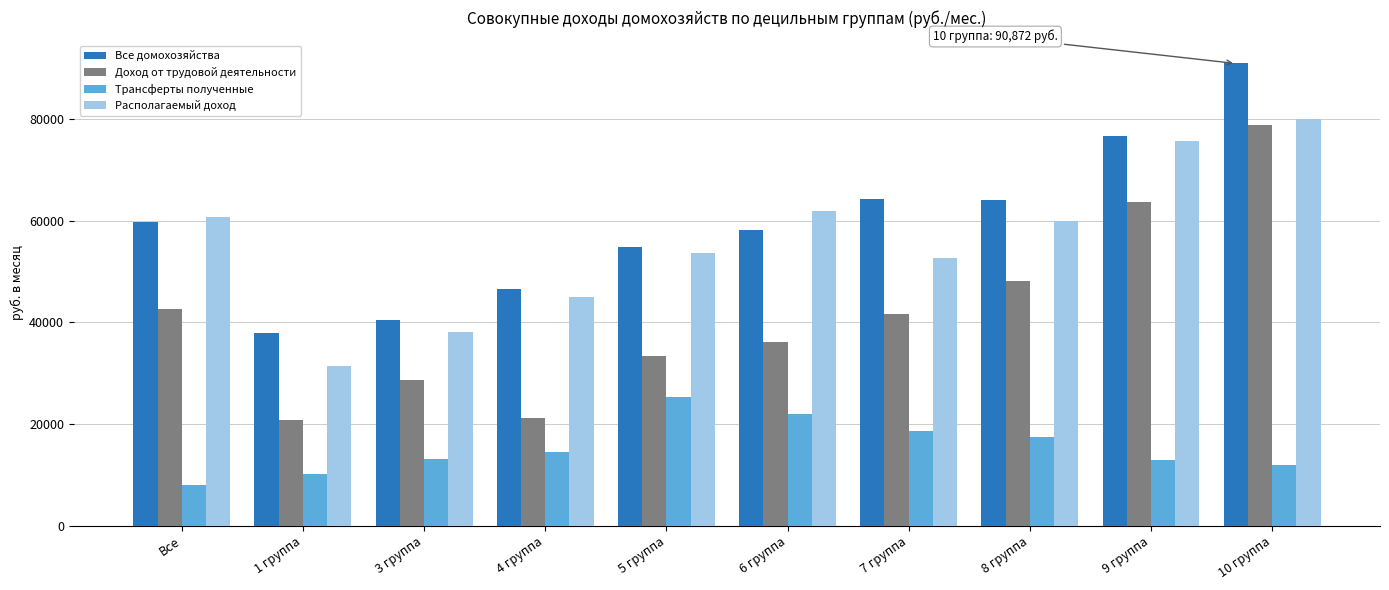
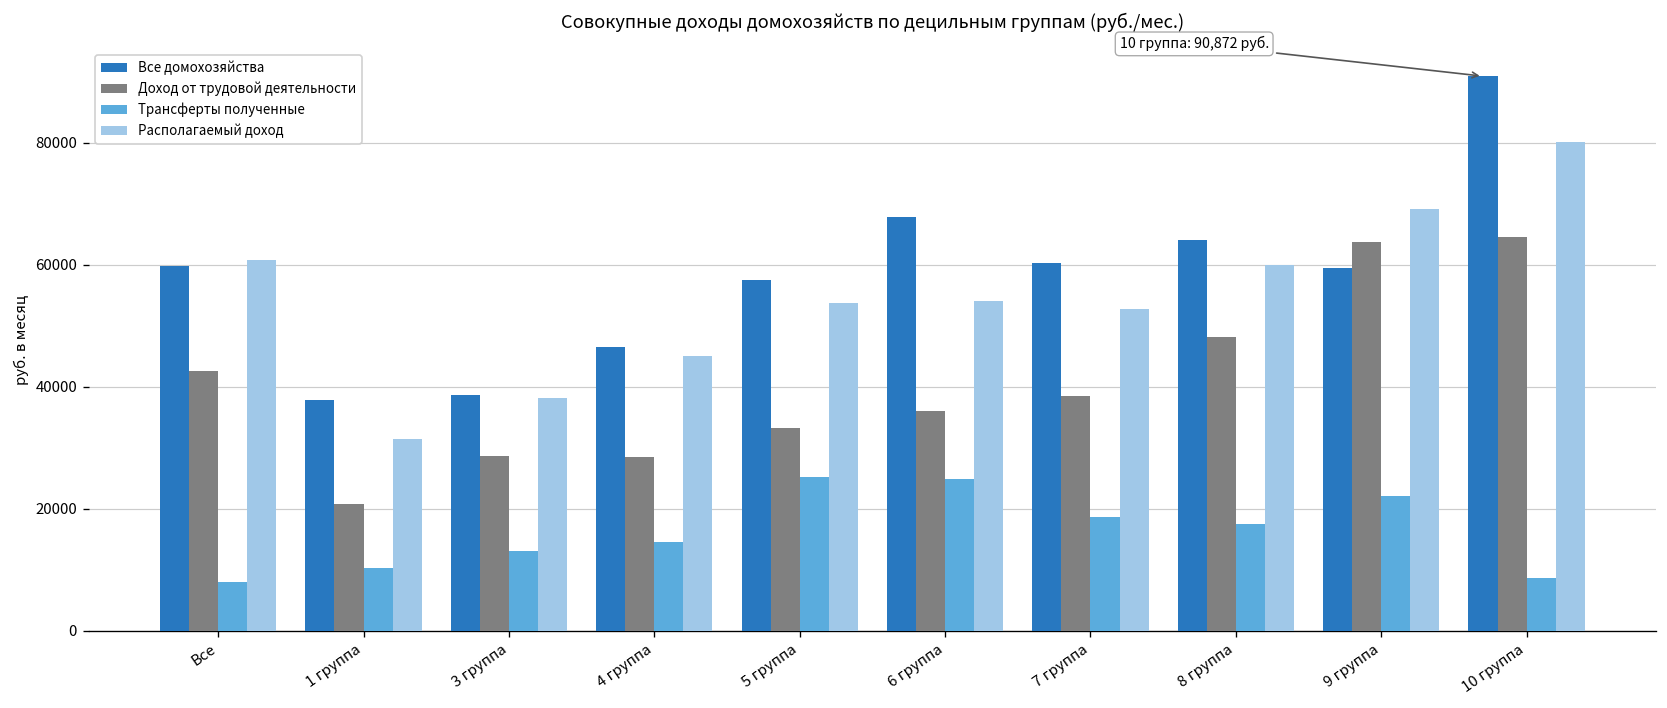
Все домохозяйства, 3 группа: 40000 -> 39000
Доход от трудовой деятельности, 4 группа: 21000 -> 29000
Все домохозяйства, 5 группа: 55000 -> 57000
Все домохозяйства, 6 группа: 58000 -> 68000
Трансферты полученные, 6 группа: 22000 -> 25000
Располагаемый доход, 6 группа: 62000 -> 54000
Все домохозяйства, 7 группа: 64000 -> 60000
Доход от трудовой деятельности, 7 группа: 42000 -> 38000
Все домохозяйства, 9 группа: 77000 -> 59000
Трансферты полученные, 9 группа: 13000 -> 22000
Располагаемый доход, 9 группа: 76000 -> 69000
Доход от трудовой деятельности, 10 группа: 79000 -> 65000
Трансферты полученные, 10 группа: 12000 -> 9000
